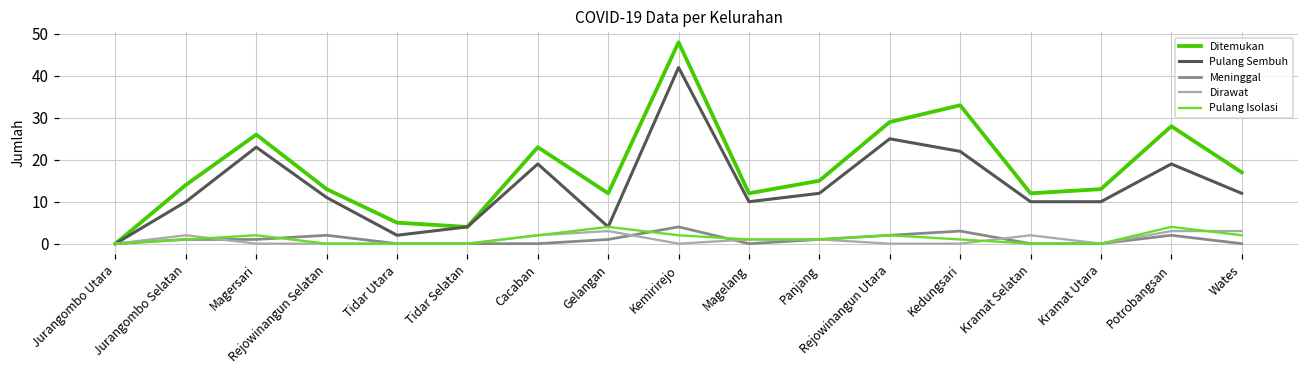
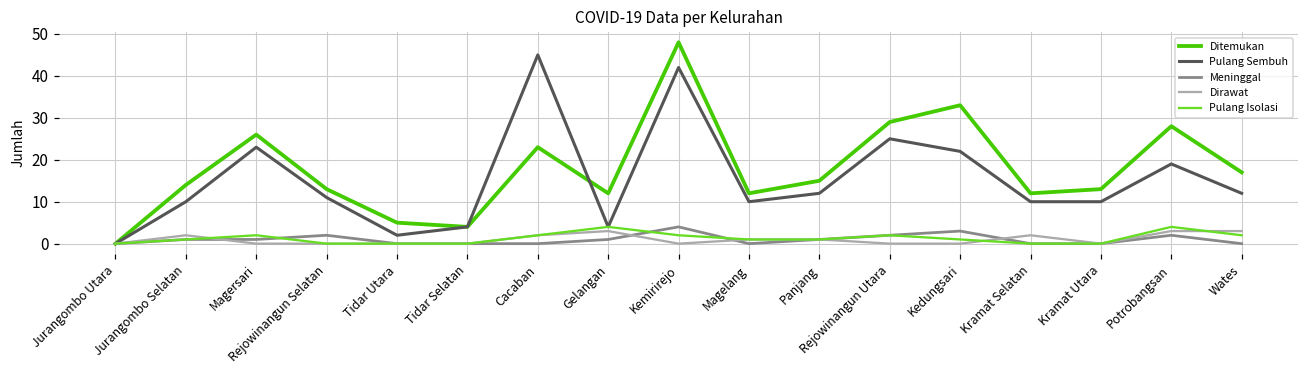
Pulang Sembuh, Cacaban: 19 -> 45
